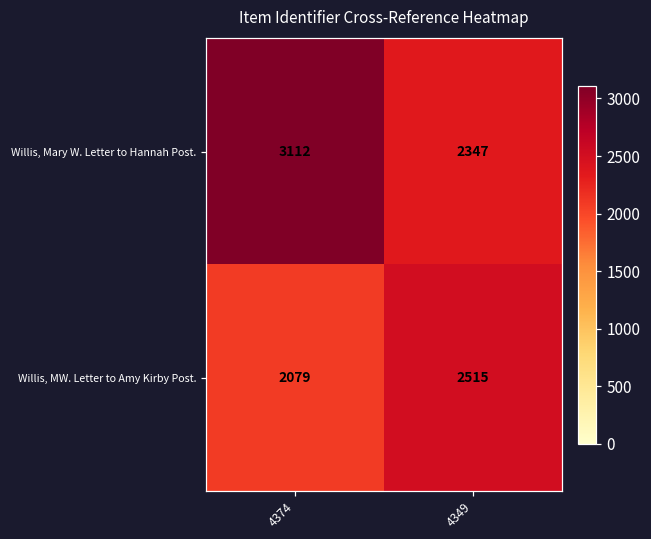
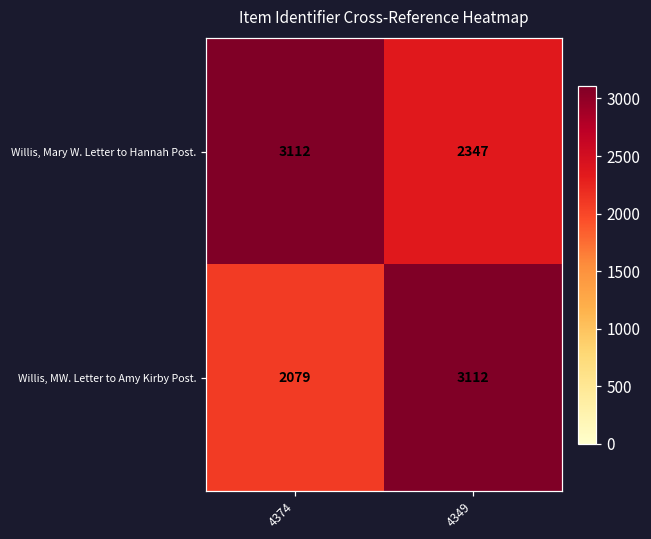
Willis, MW. Letter to Amy Kirby Post., 4349: 2515 -> 3112
